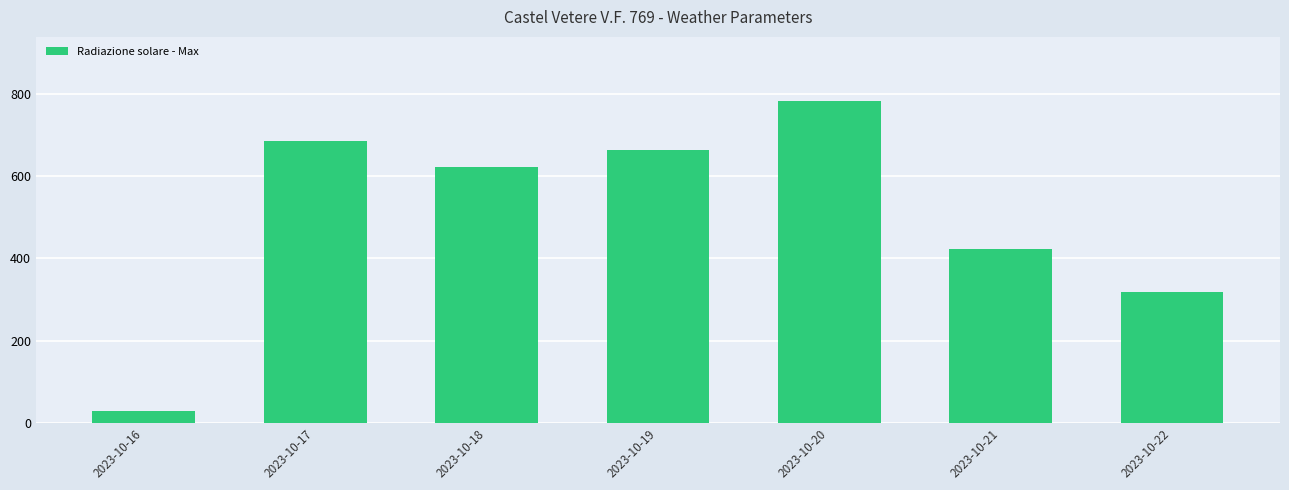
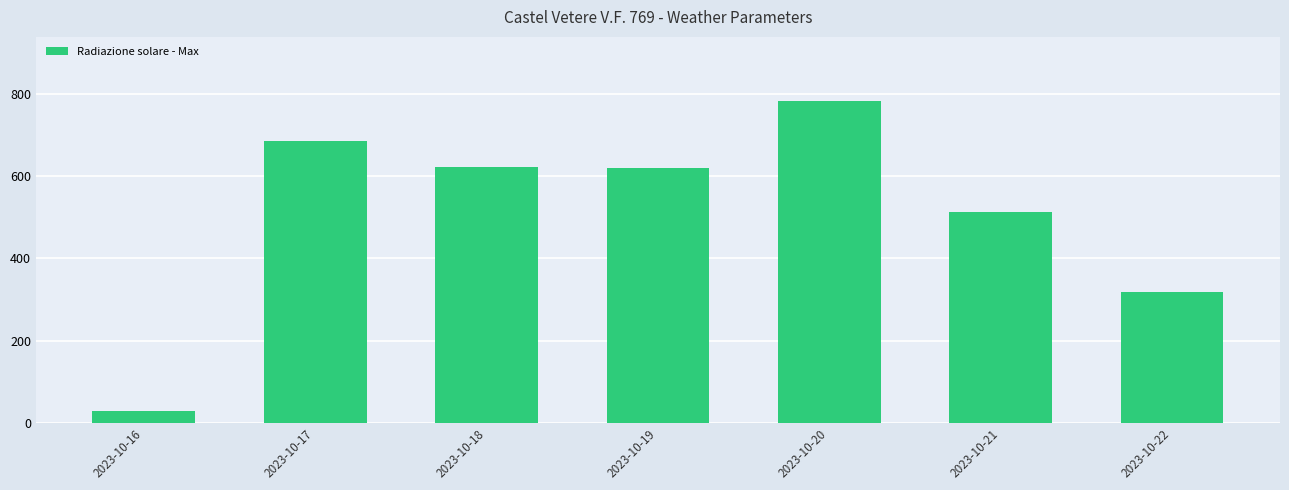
2023-10-19: 660 -> 620
2023-10-21: 420 -> 510
